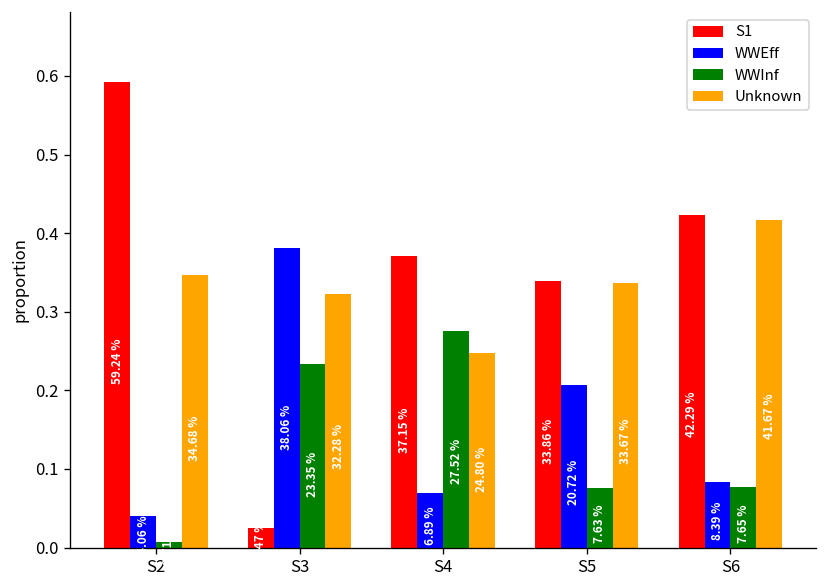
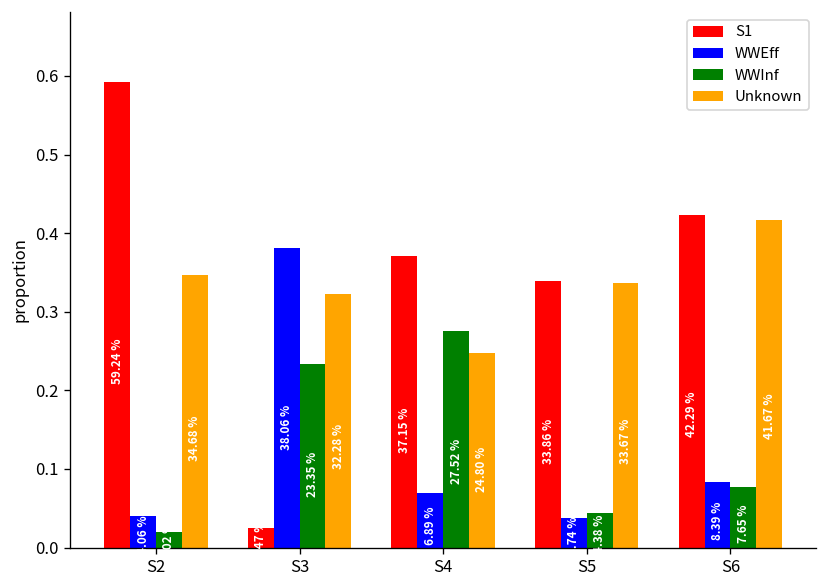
WWInf, S2: 0.01 -> 0.02
WWEff, S5: 20.72 % -> 3.74 %
WWInf, S5: 7.63 % -> 4.38 %
